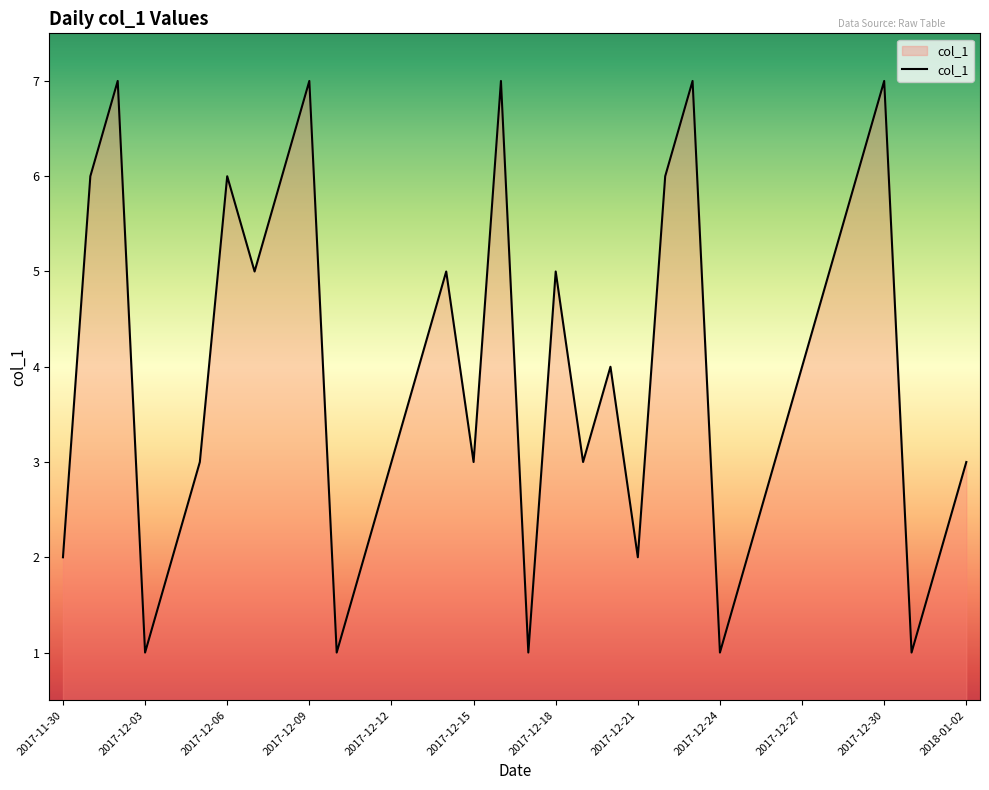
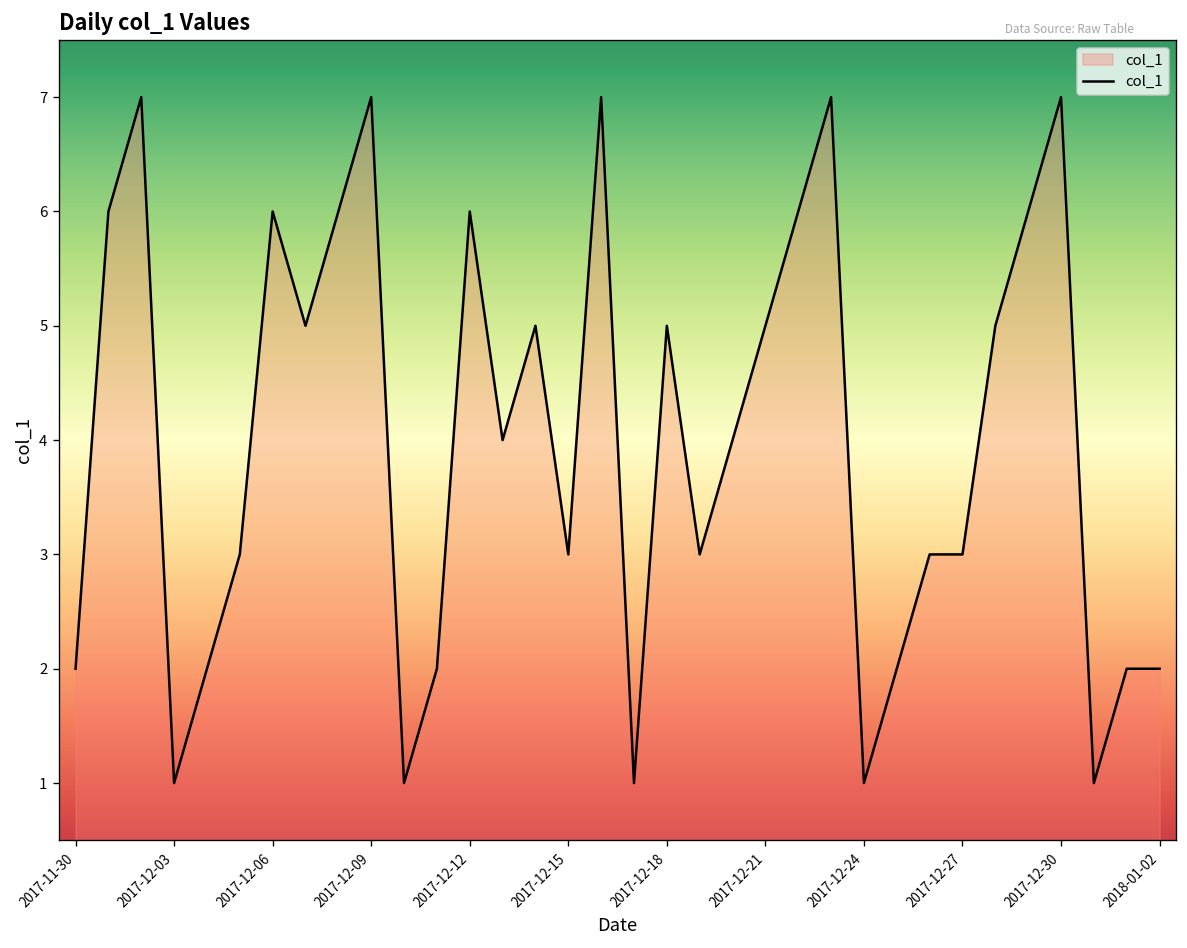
2017-12-12: 3 -> 6
2017-12-21: 2 -> 5
2017-12-27: 4 -> 3
2018-01-02: 3 -> 2
